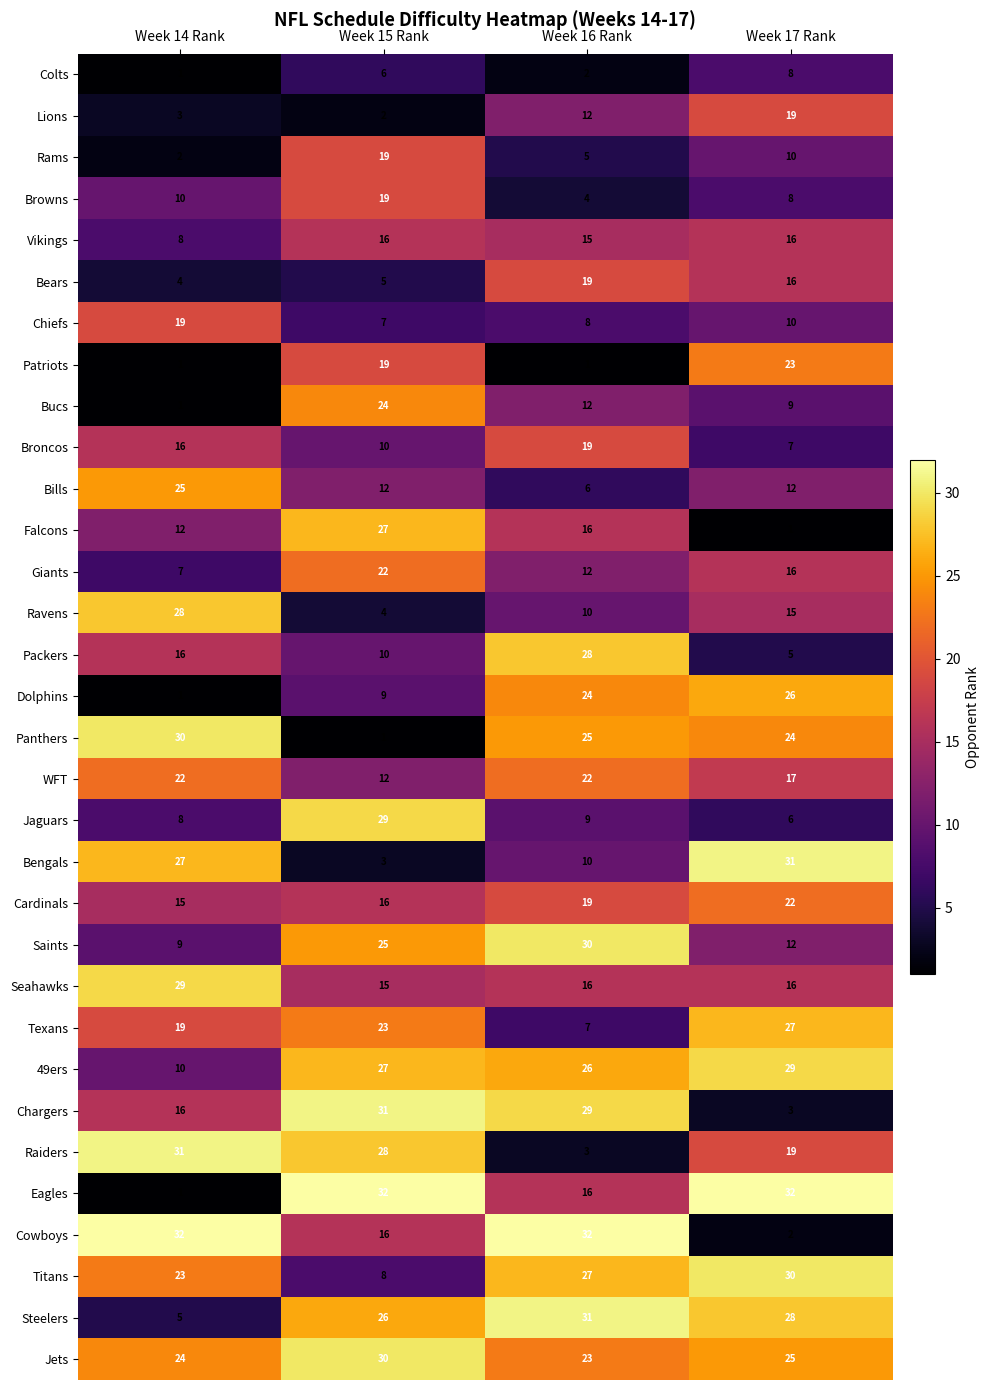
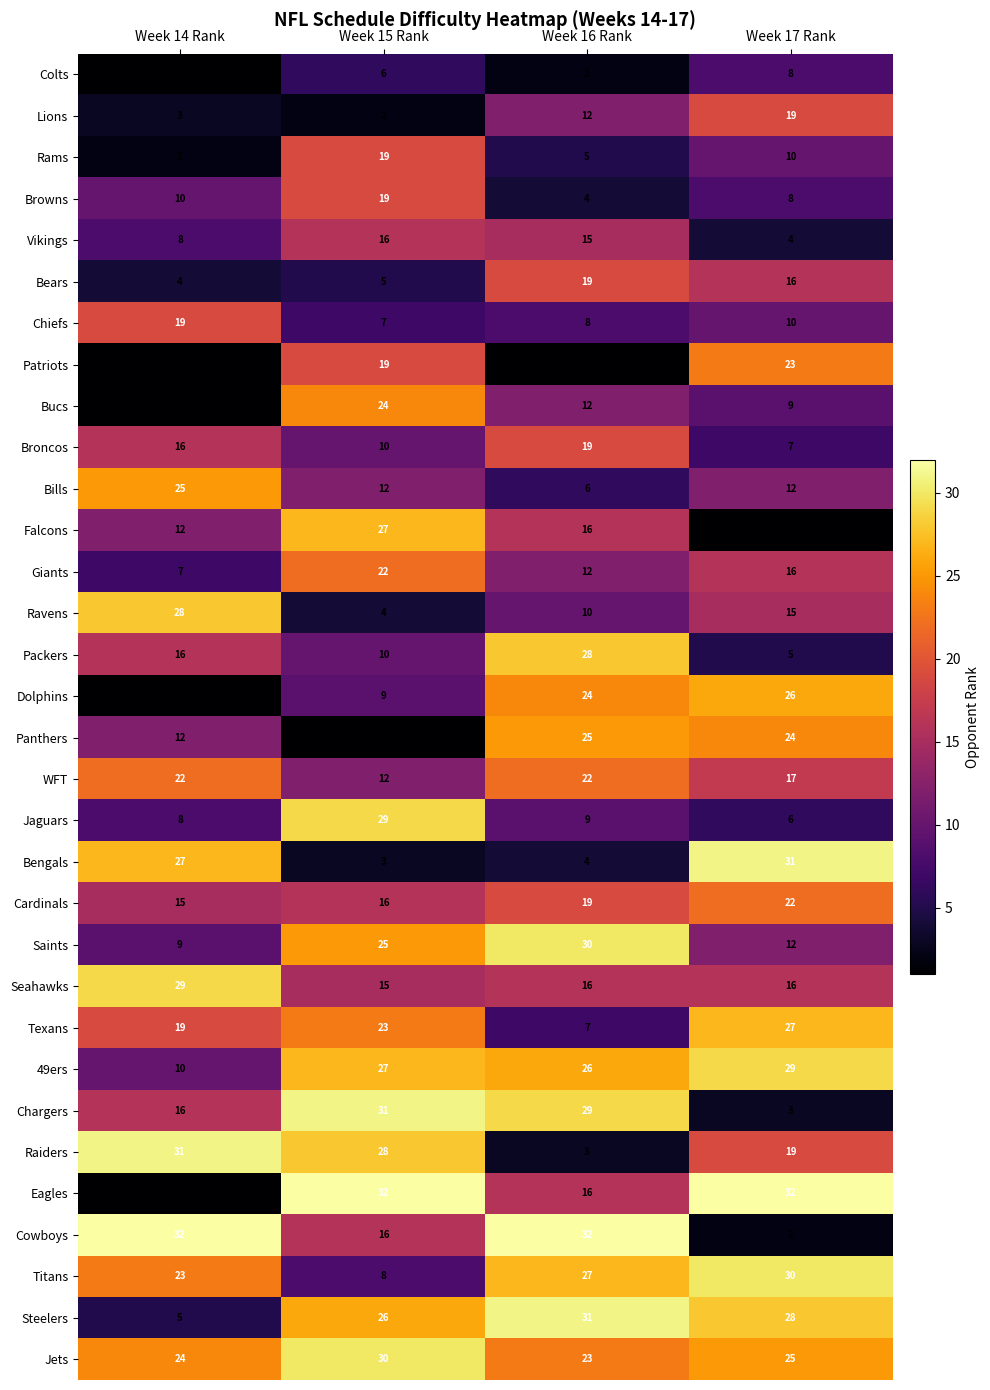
Vikings, Week 17 Rank: 16 -> 4
Panthers, Week 14 Rank: 30 -> 12
Bengals, Week 16 Rank: 10 -> 4
